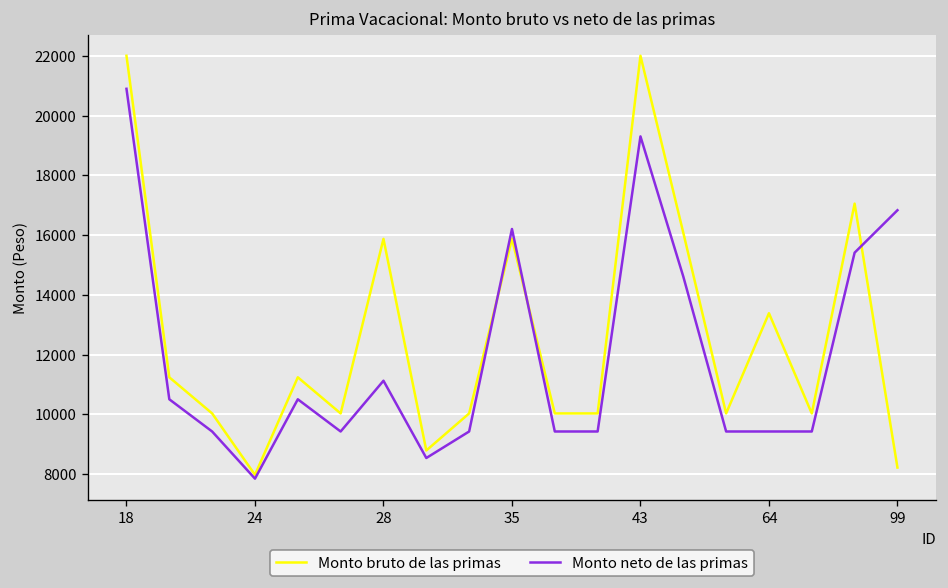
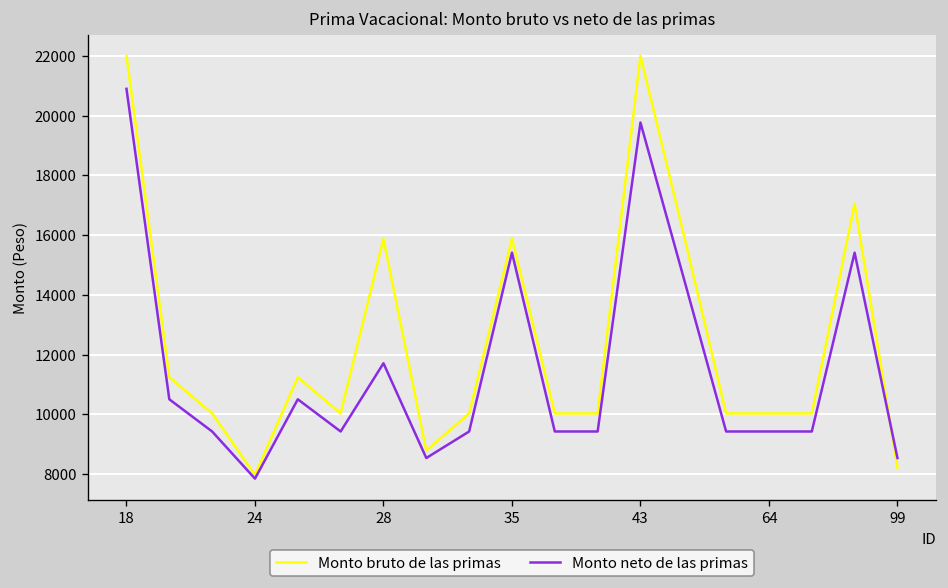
Monto neto de las primas, 28: 11100 -> 11700
Monto neto de las primas, 35: 16200 -> 15400
Monto neto de las primas, 43: 19300 -> 19800
Monto bruto de las primas, 64: 13400 -> 10000
Monto neto de las primas, 99: 16800 -> 8500
